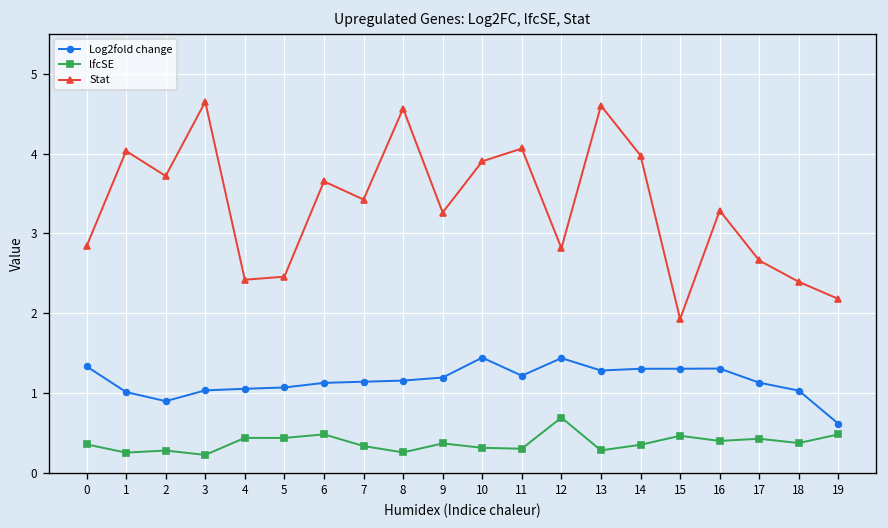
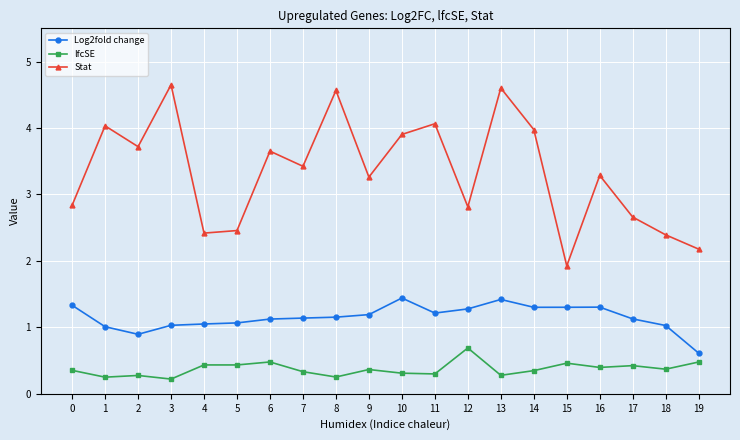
Log2fold change, 12: 1.4 -> 1.3
Log2fold change, 13: 1.3 -> 1.4
